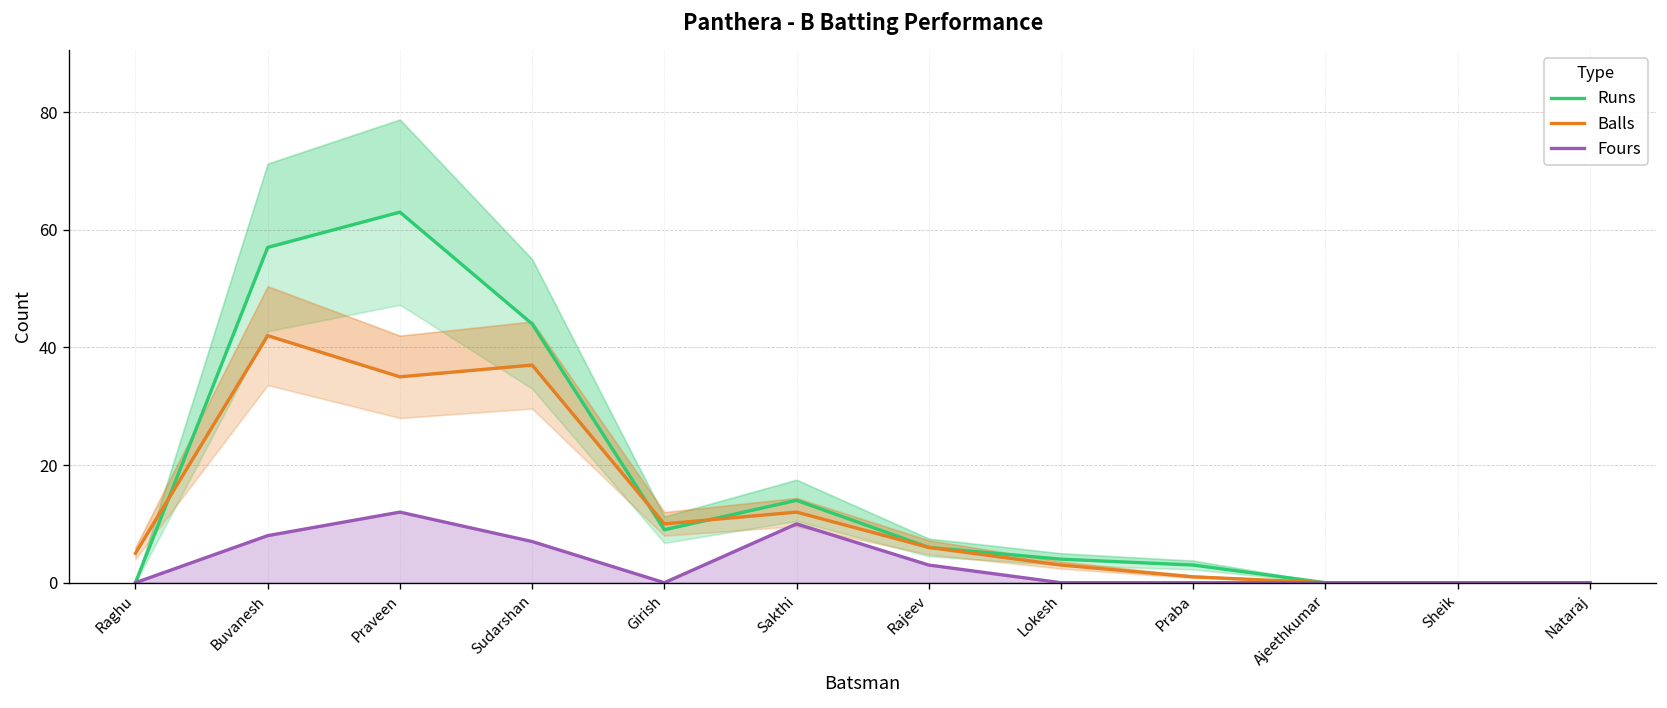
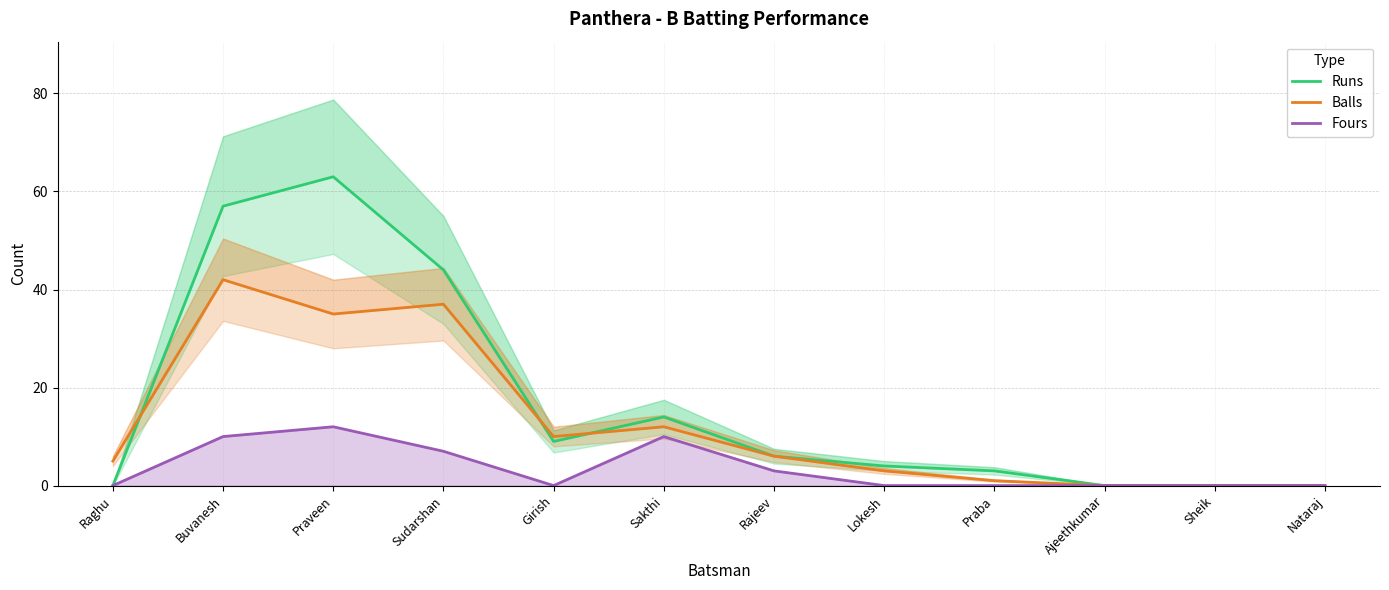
Fours, Buvanesh: 8 -> 10
